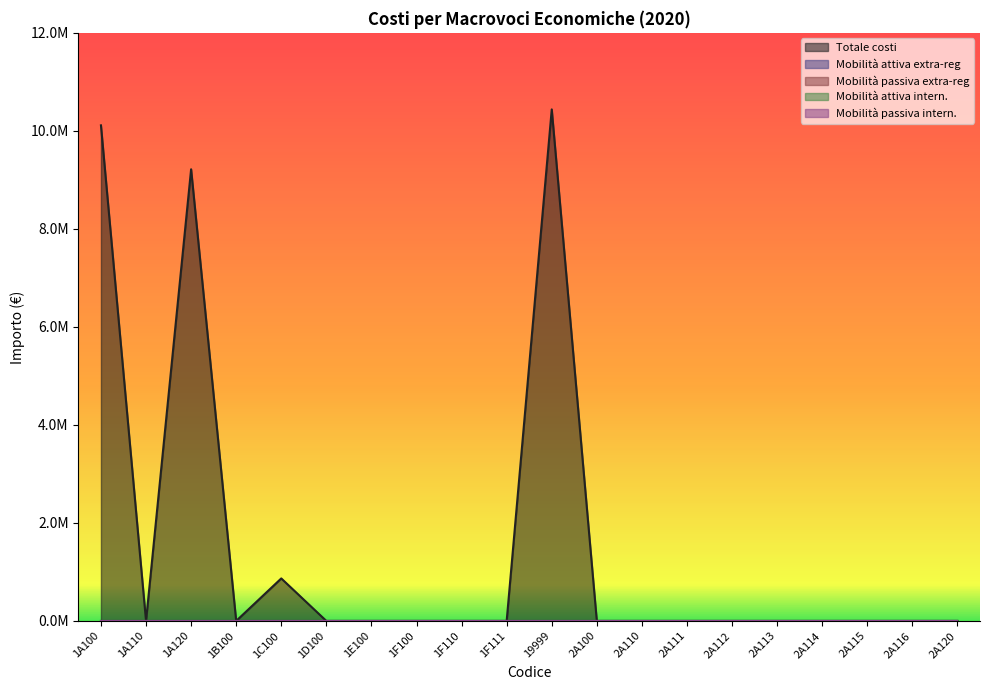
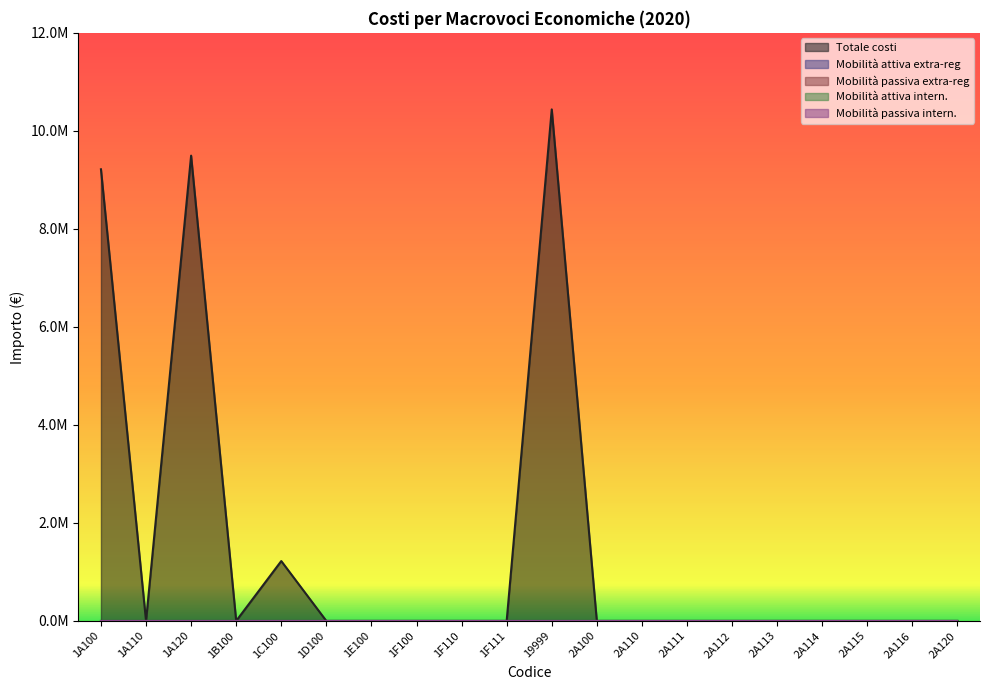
Totale costi, 1A100: 10100000 -> 9200000
Totale costi, 1A120: 9200000 -> 9500000
Totale costi, 1C100: 900000 -> 1200000
